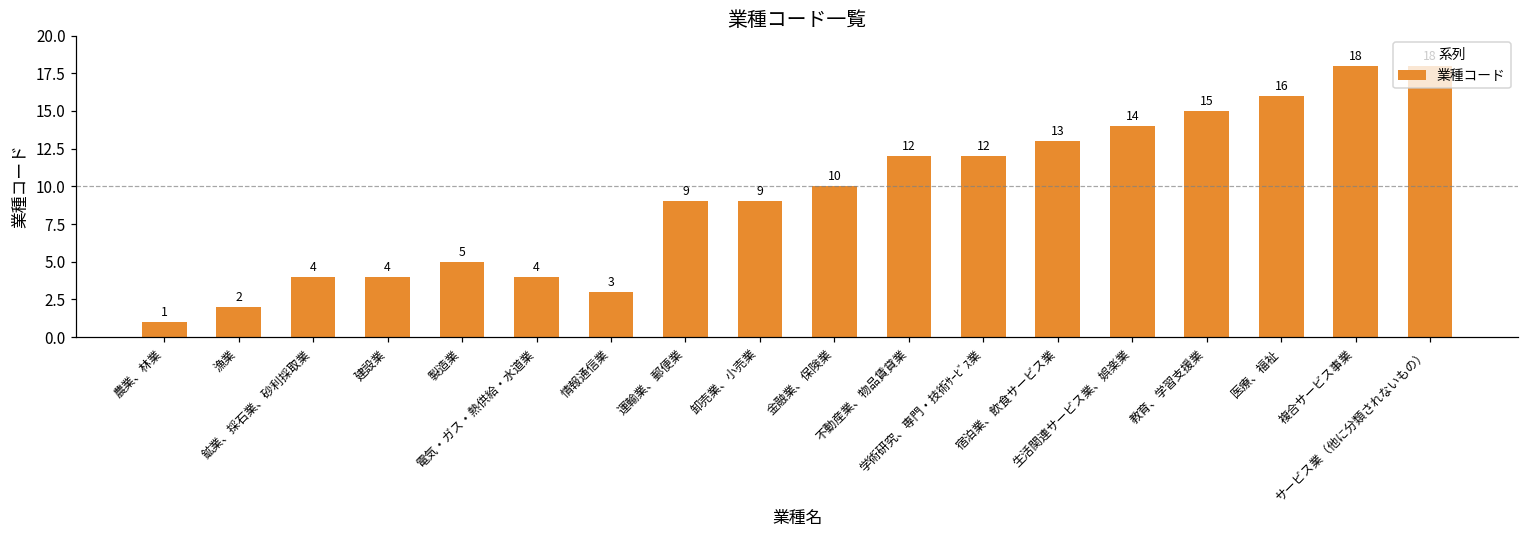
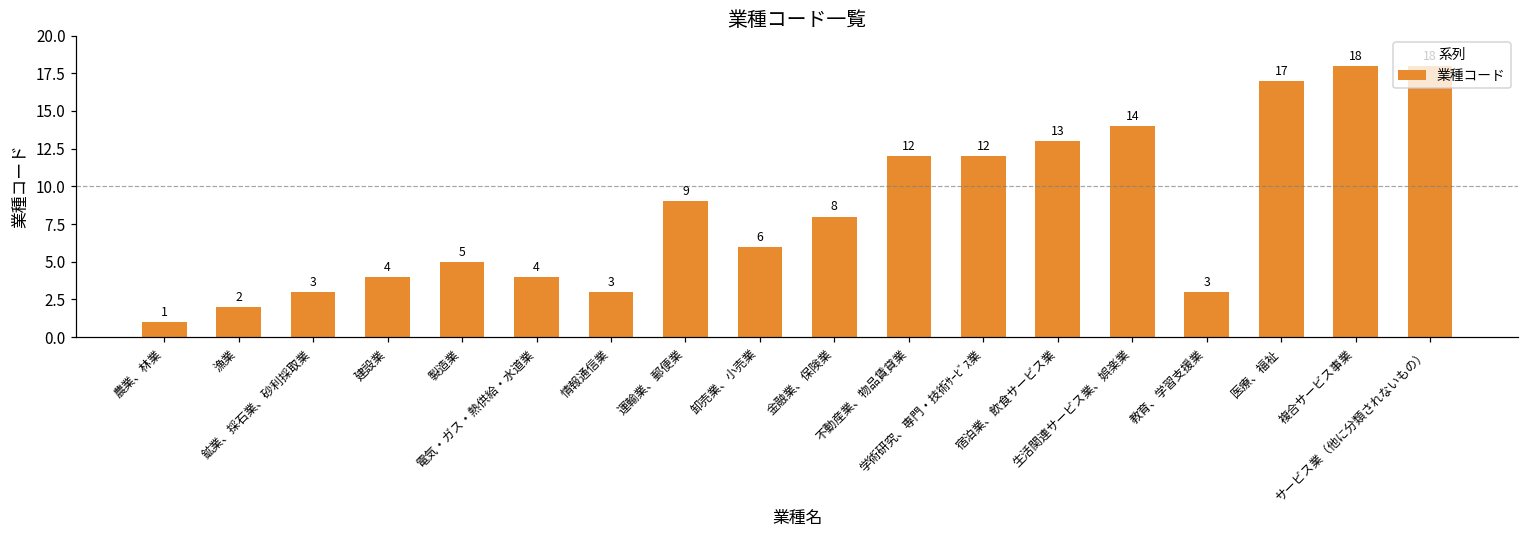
鉱業、採石業、砂利採取業: 4 -> 3
卸売業、小売業: 9 -> 6
金融業、保険業: 10 -> 8
教育、学習支援業: 15 -> 3
医療、福祉: 16 -> 17
